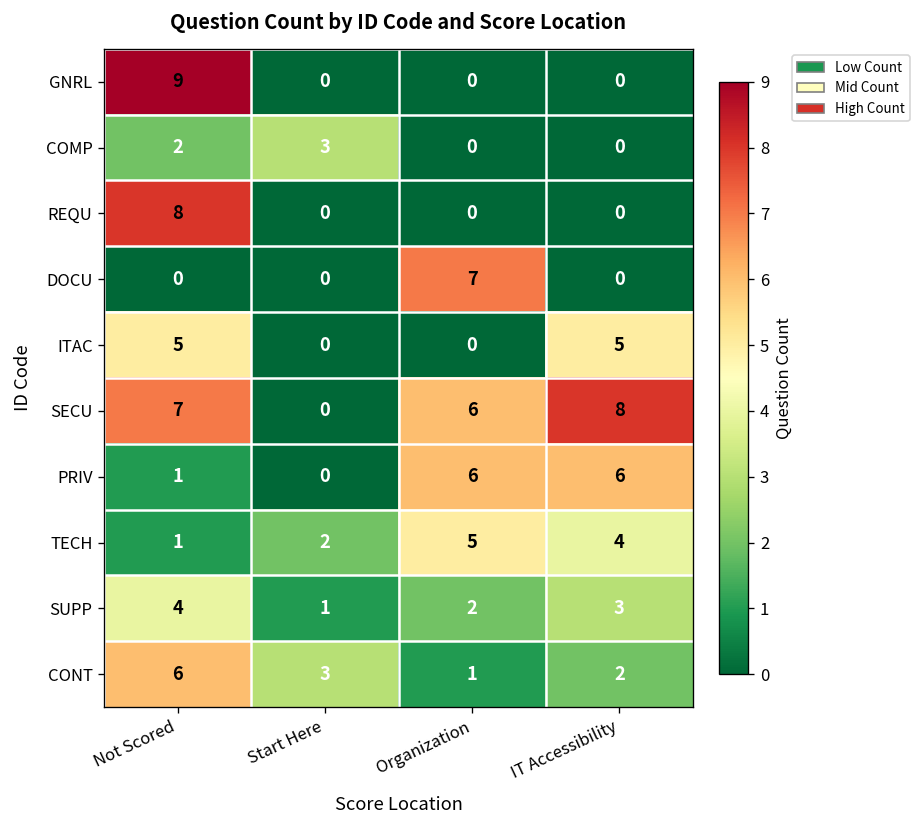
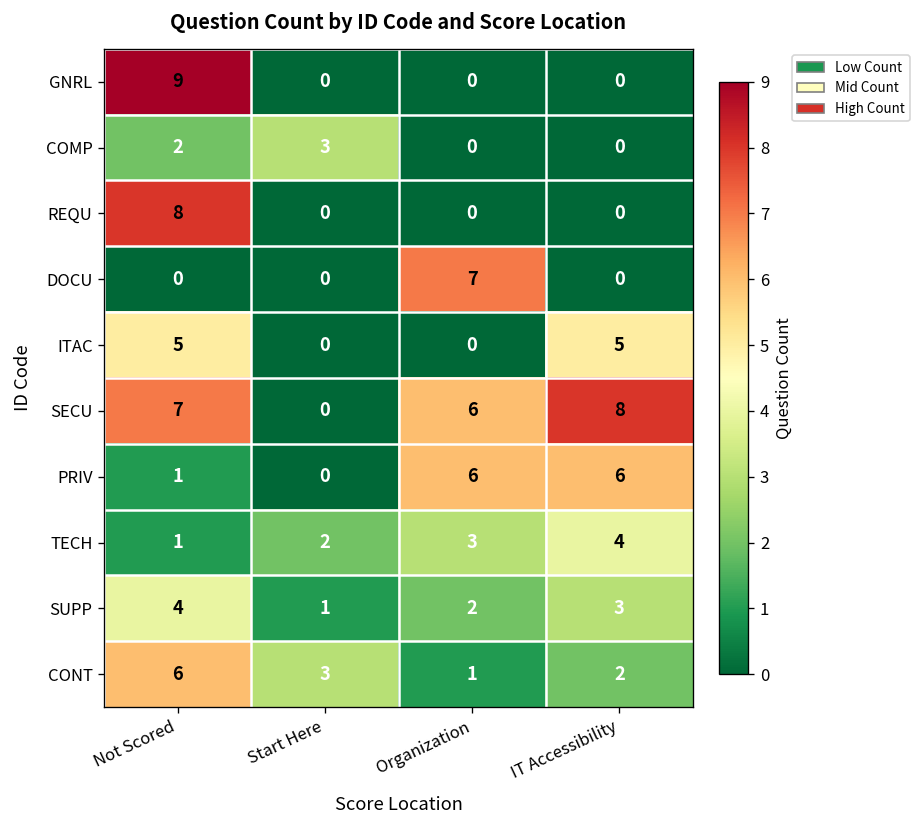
TECH, Organization: 5 -> 3
